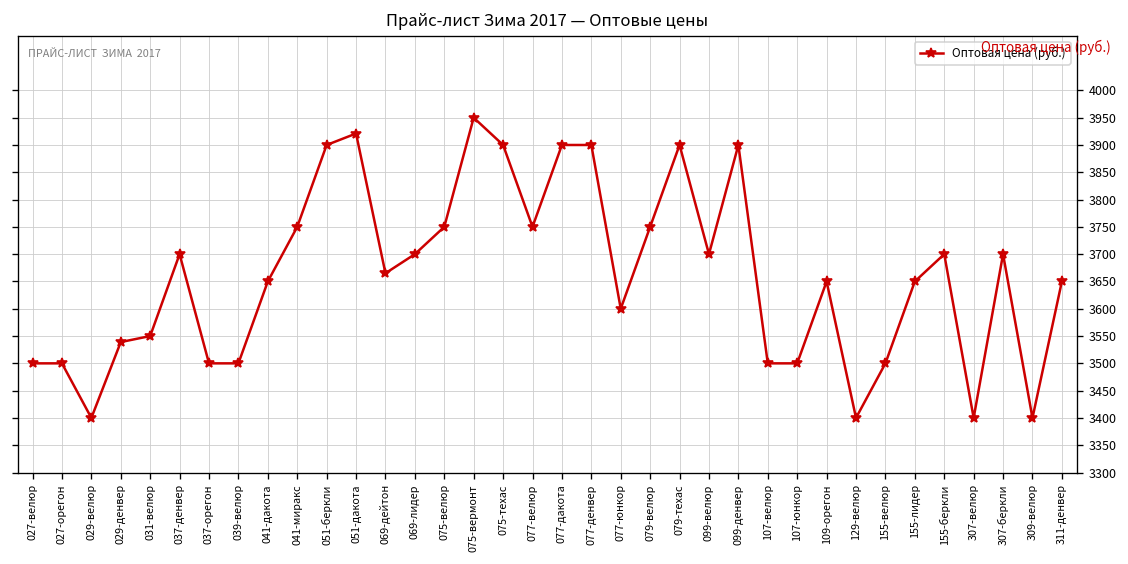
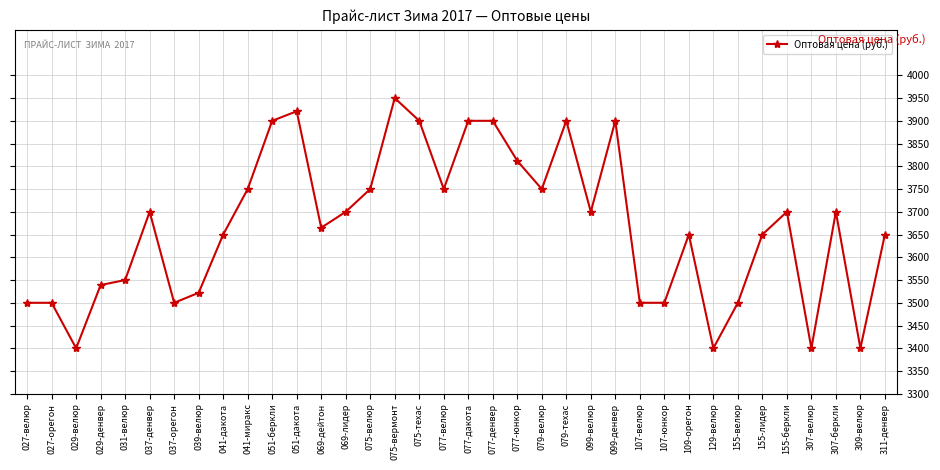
039-велюр: 3500 -> 3520
077-юнкор: 3600 -> 3810
